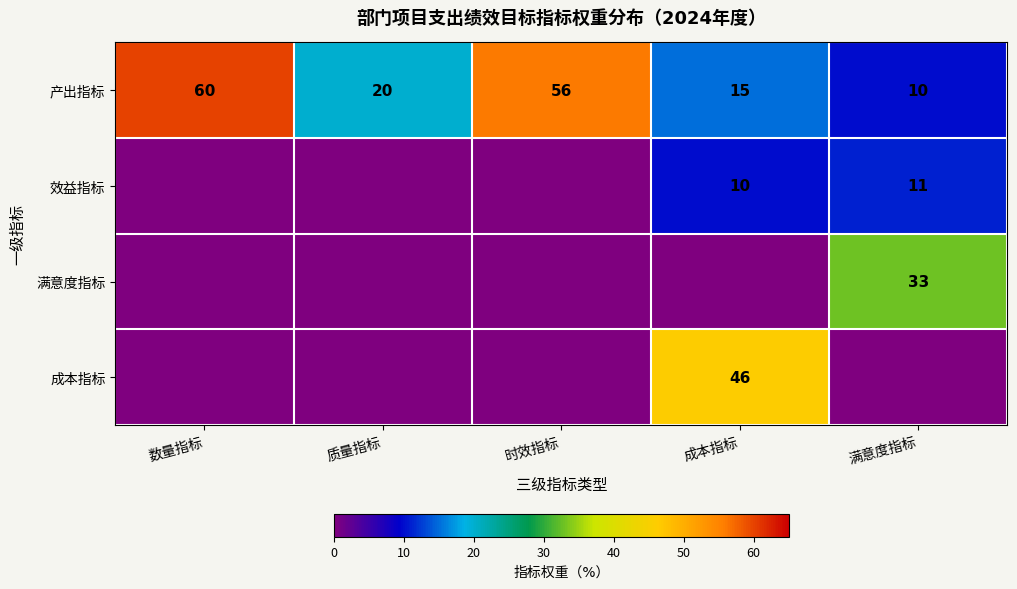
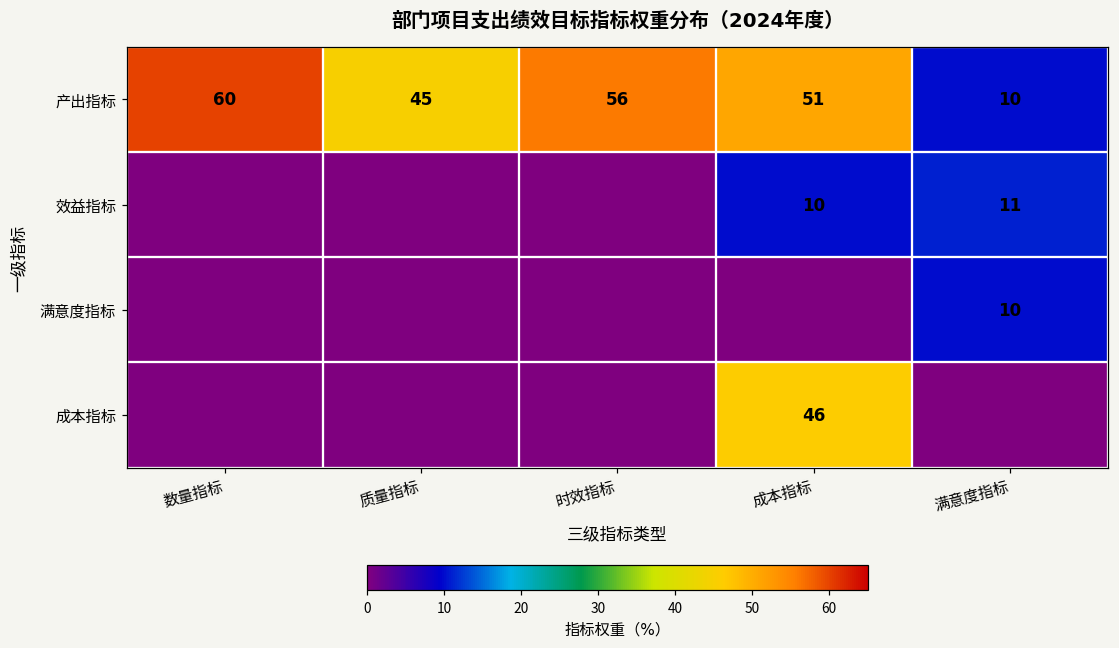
产出指标, 质量指标: 20 -> 45
产出指标, 成本指标: 15 -> 51
满意度指标, 满意度指标: 33 -> 10
